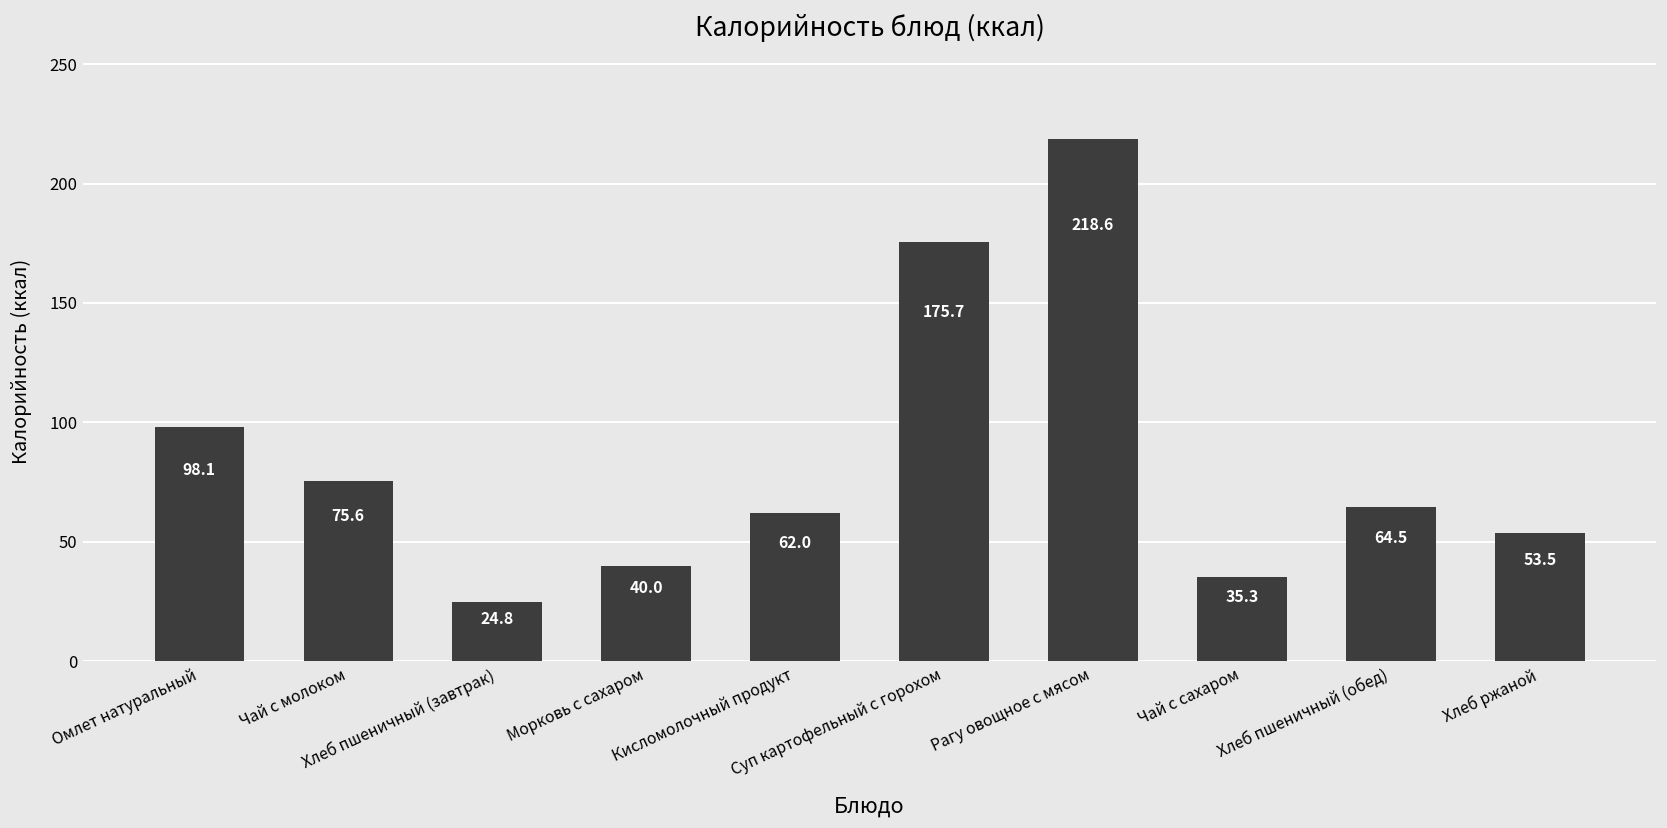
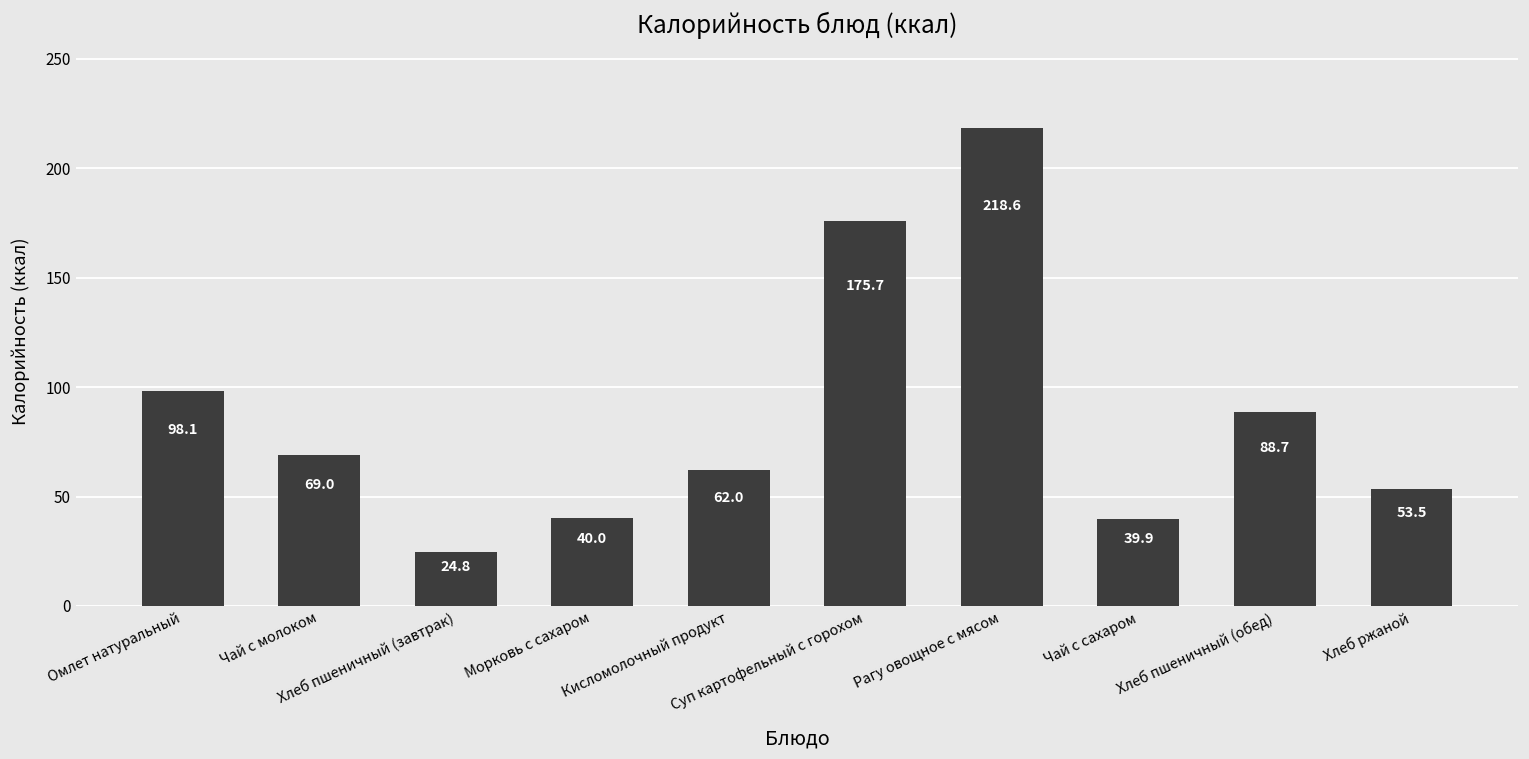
Чай с молоком: 75.6 -> 69.0
Чай с сахаром: 35.3 -> 39.9
Хлеб пшеничный (обед): 64.5 -> 88.7
